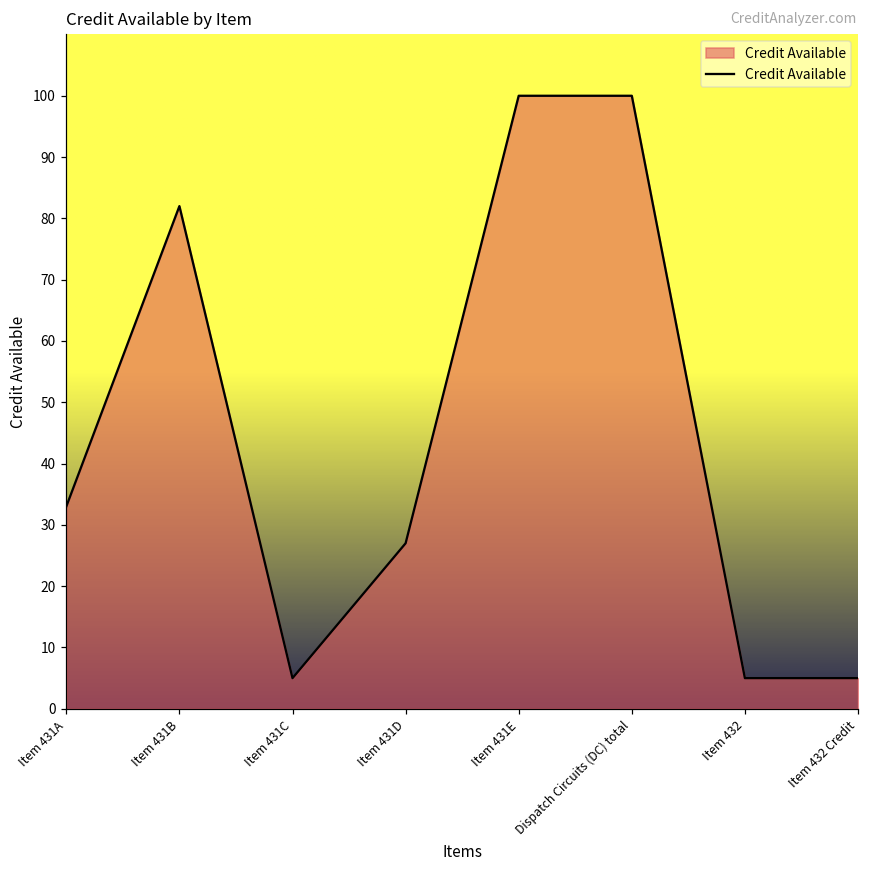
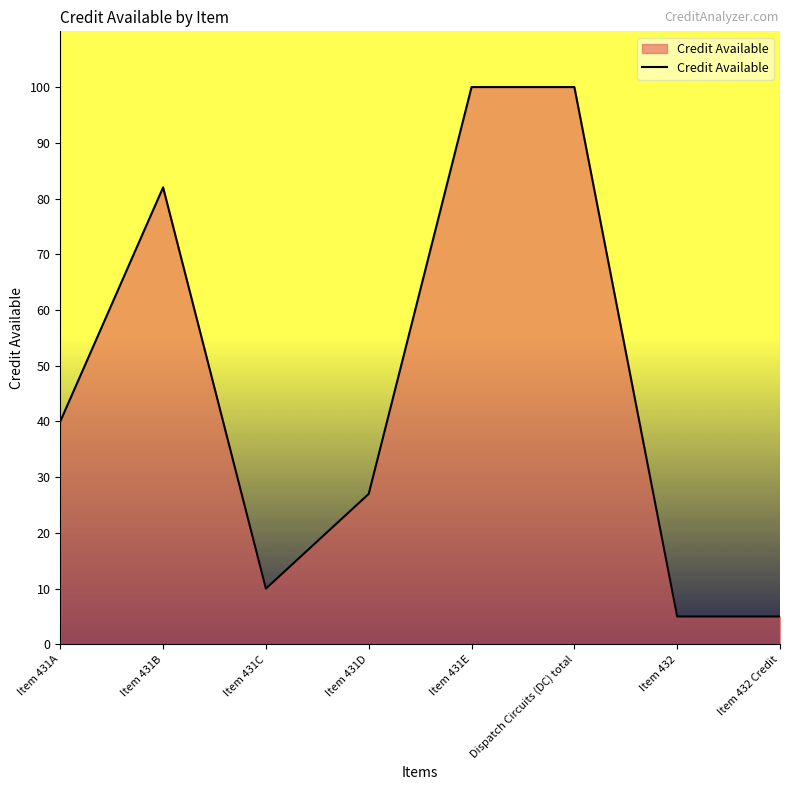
Item 431A: 33 -> 40
Item 431C: 5 -> 10
